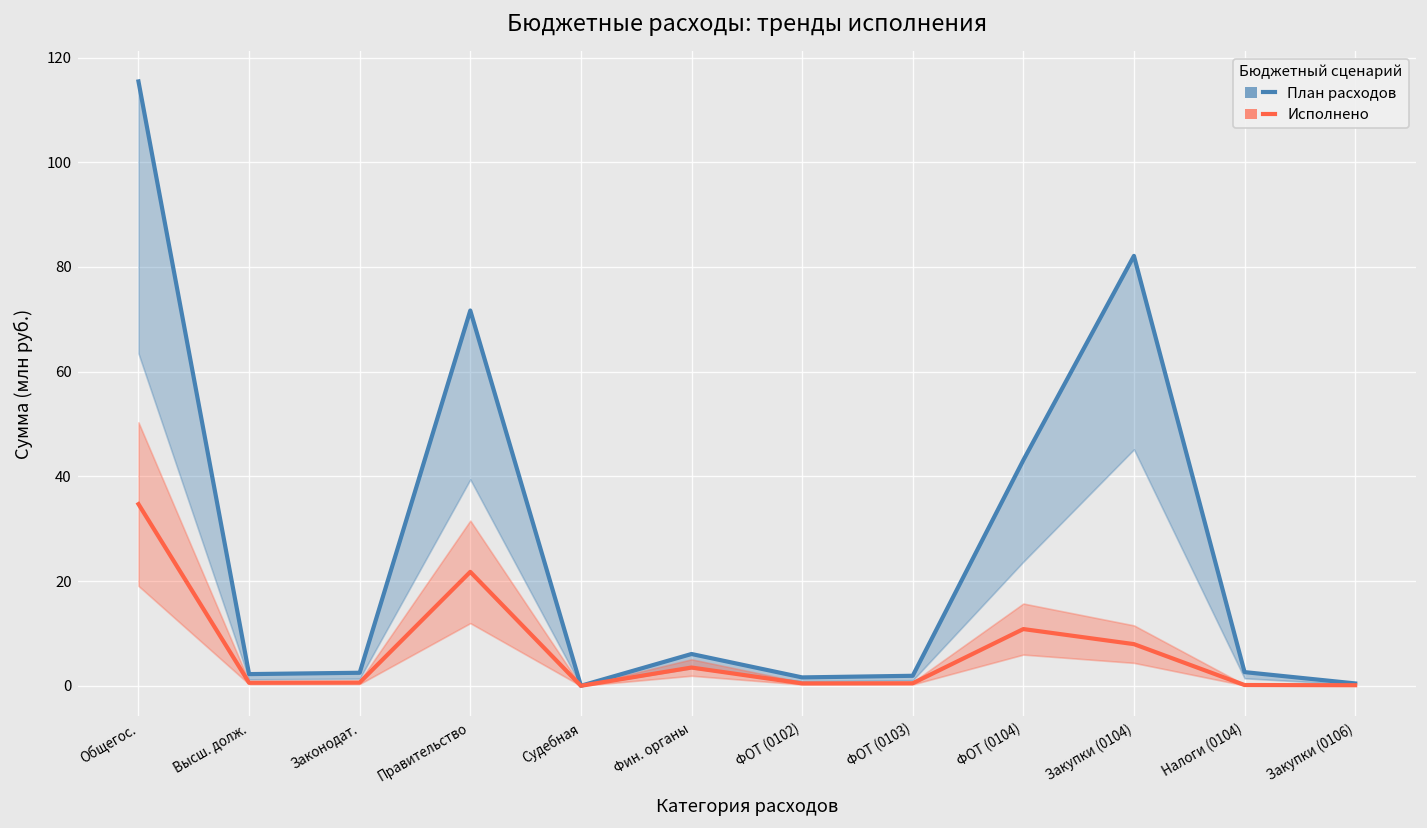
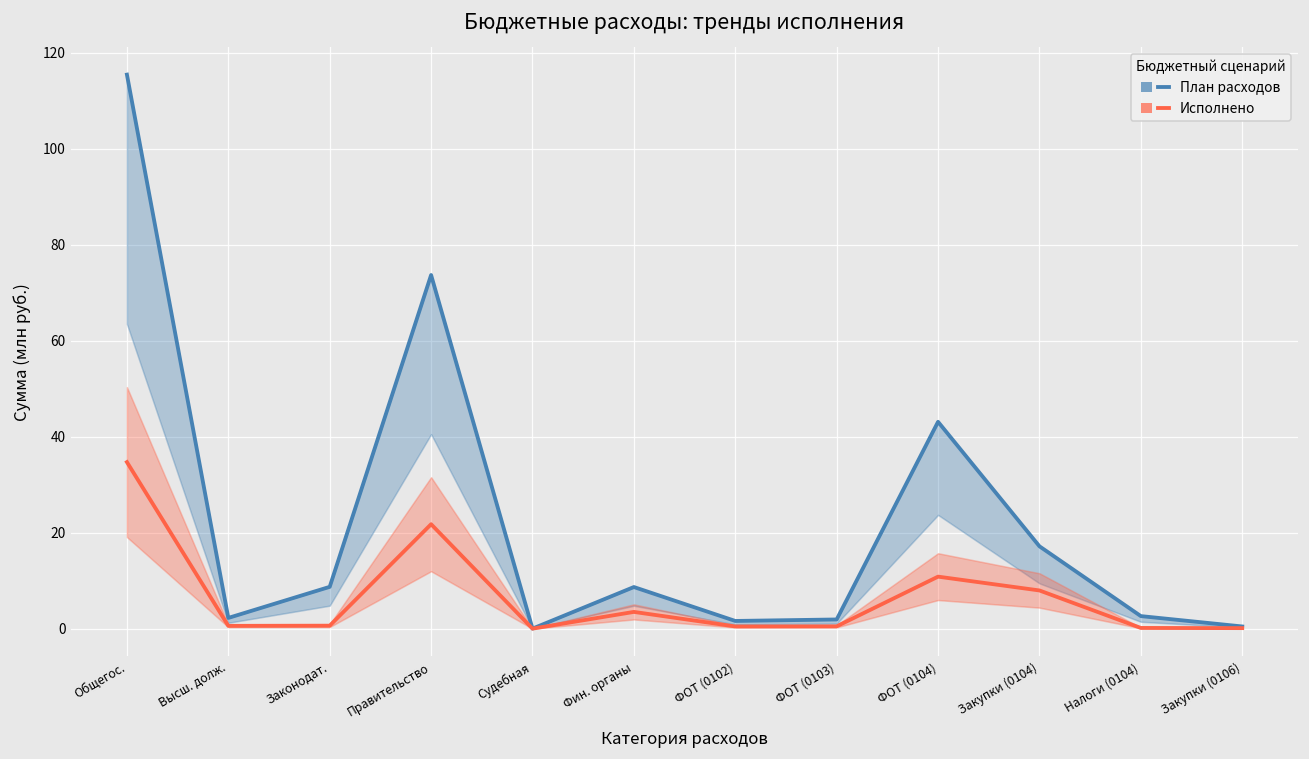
План расходов, Законодат.: 2 -> 9
План расходов, Правительство: 72 -> 74
План расходов, Фин. органы: 6 -> 9
План расходов, Закупки (0104): 82 -> 17
